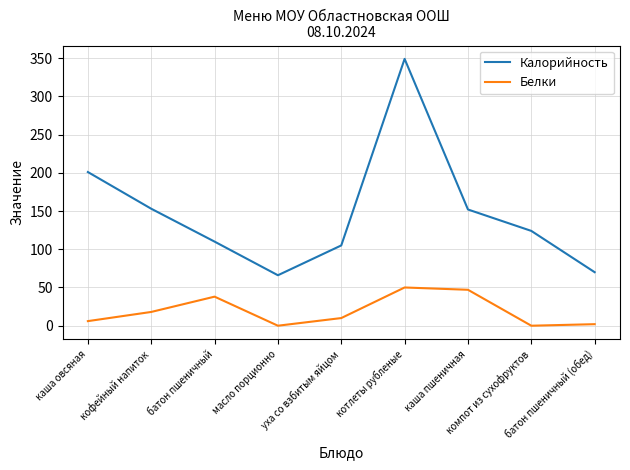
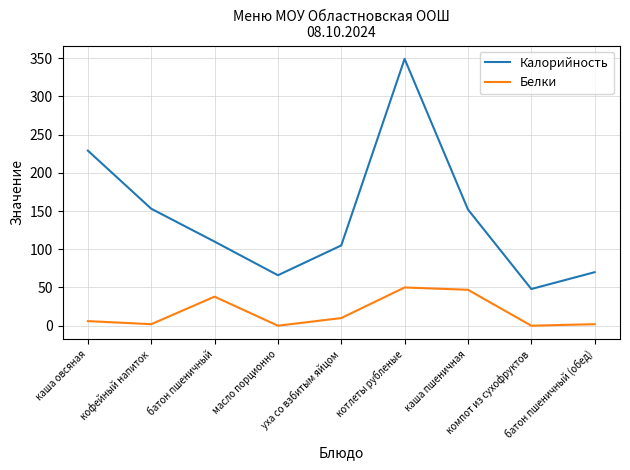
Калорийность, каша овсяная: 200 -> 230
Белки, кофейный напиток: 20 -> 0
Калорийность, компот из сухофруктов: 120 -> 50
